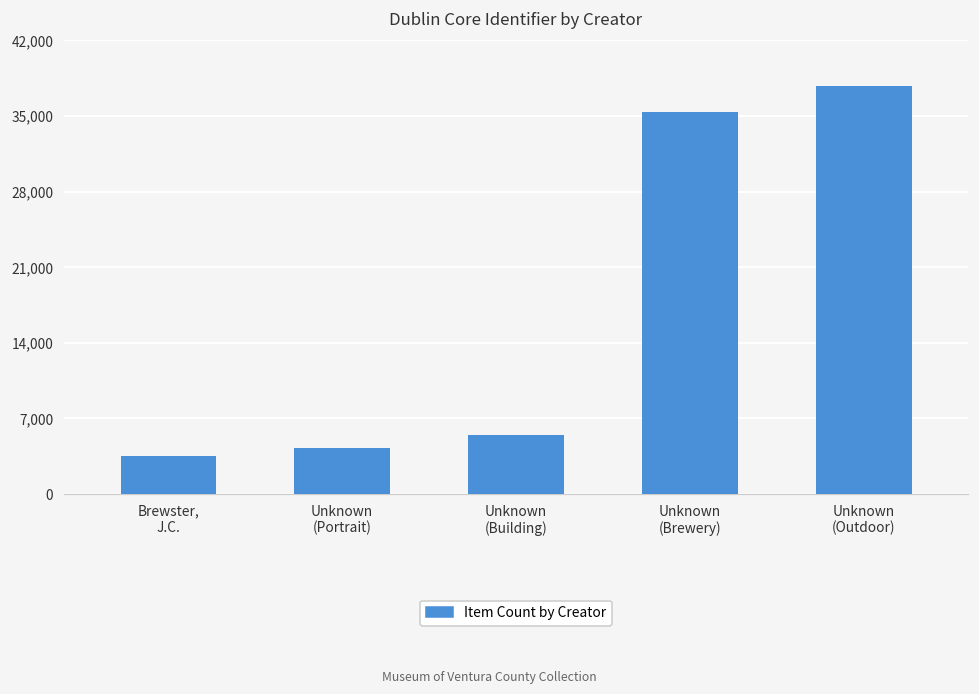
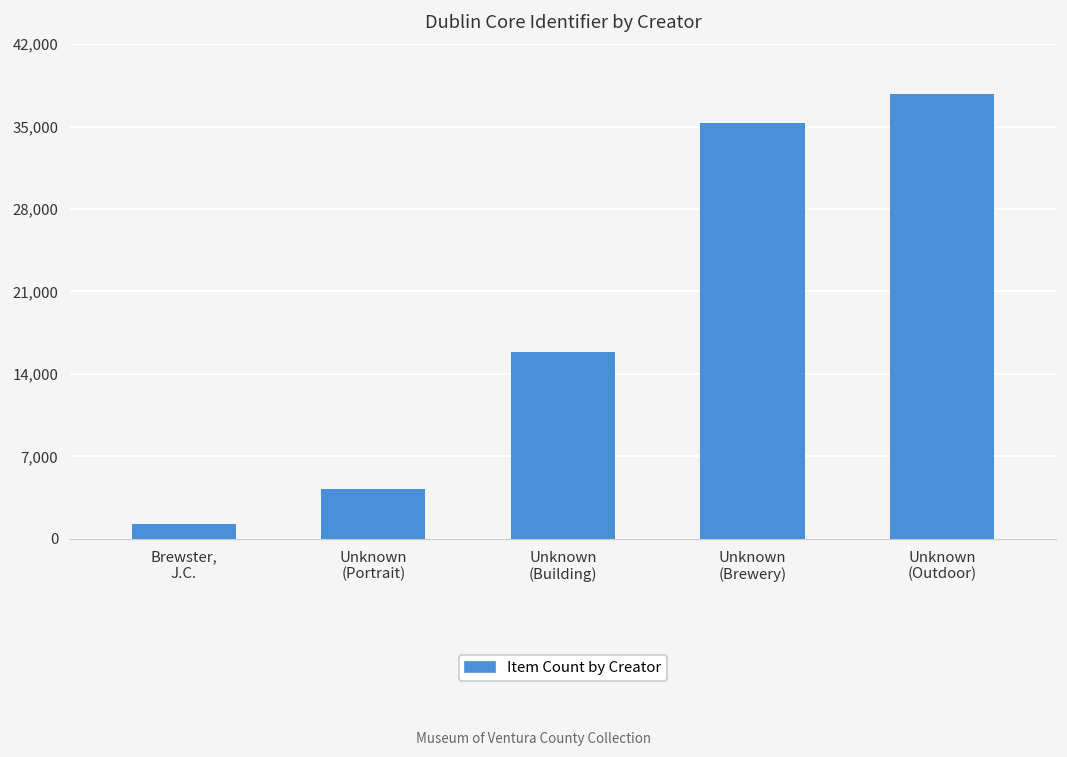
Brewster, J.C.: 4,000 -> 1,000
Unknown (Building): 5,000 -> 16,000
